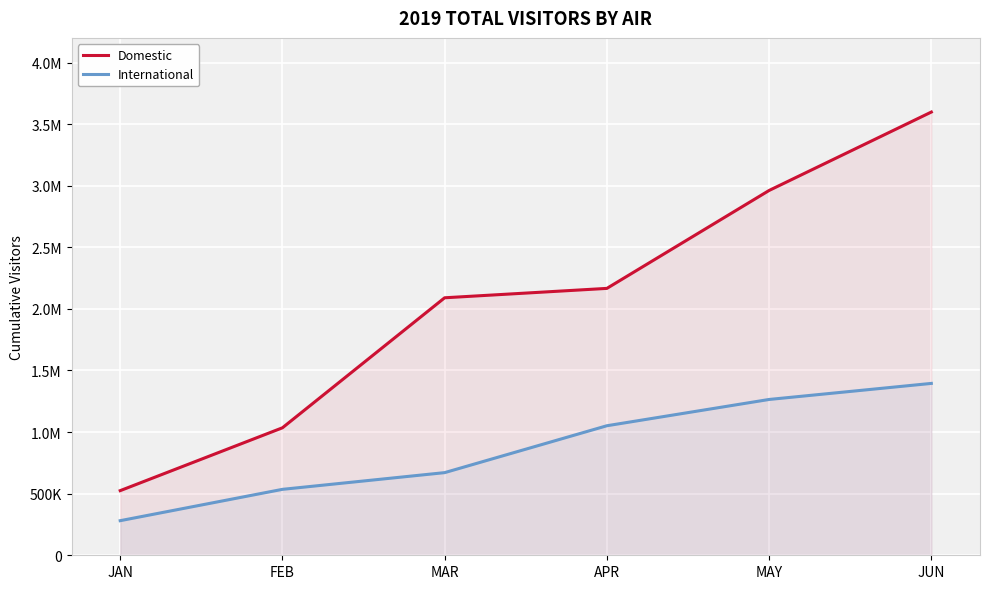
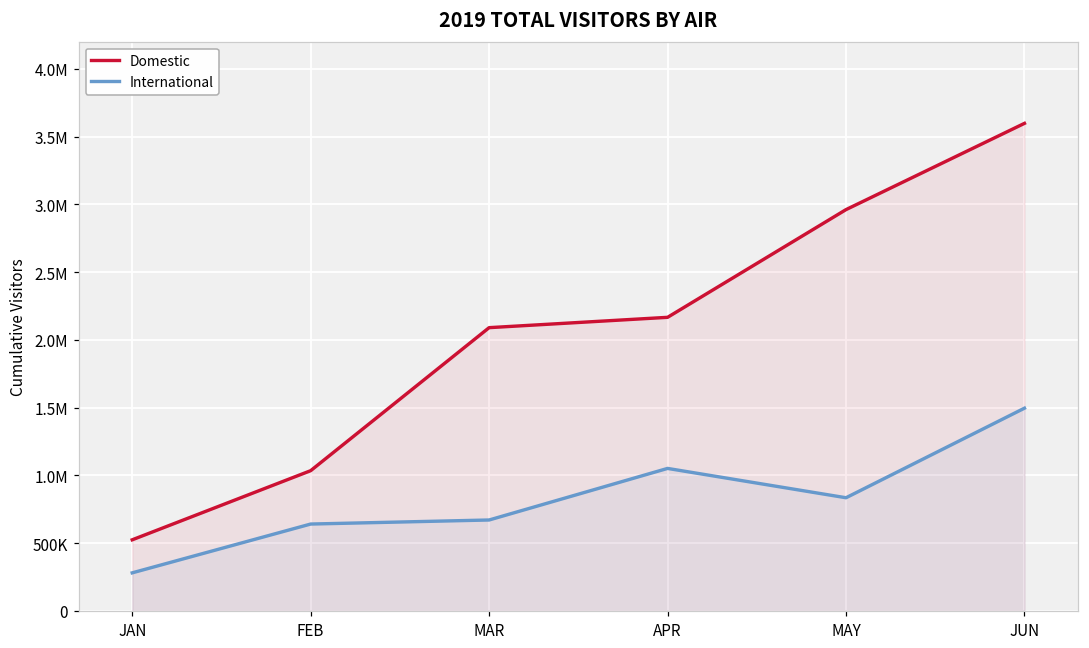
International, FEB: 540000 -> 640000
International, MAY: 1260000 -> 840000
International, JUN: 1400000 -> 1500000
